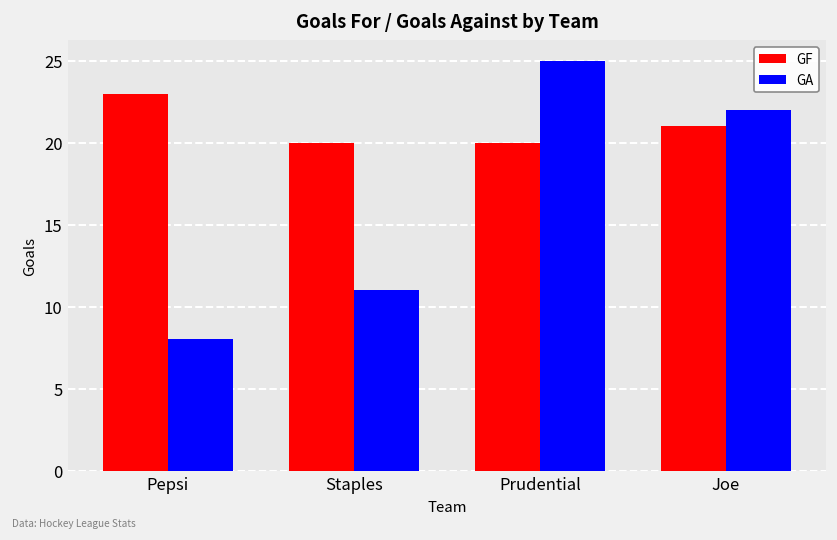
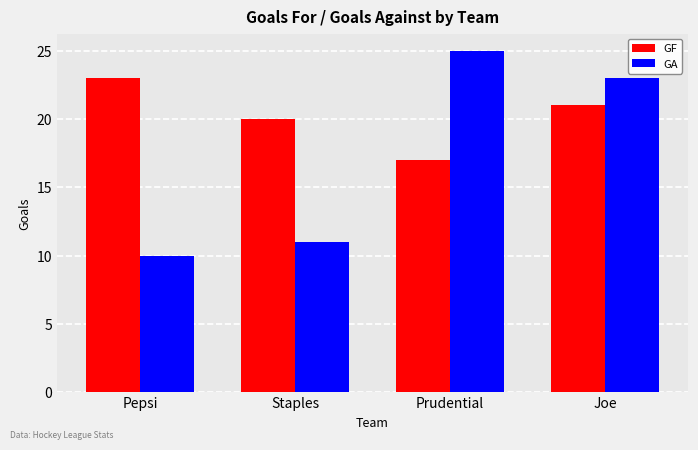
GA, Pepsi: 8 -> 10
GF, Prudential: 20 -> 17
GA, Joe: 22 -> 23
